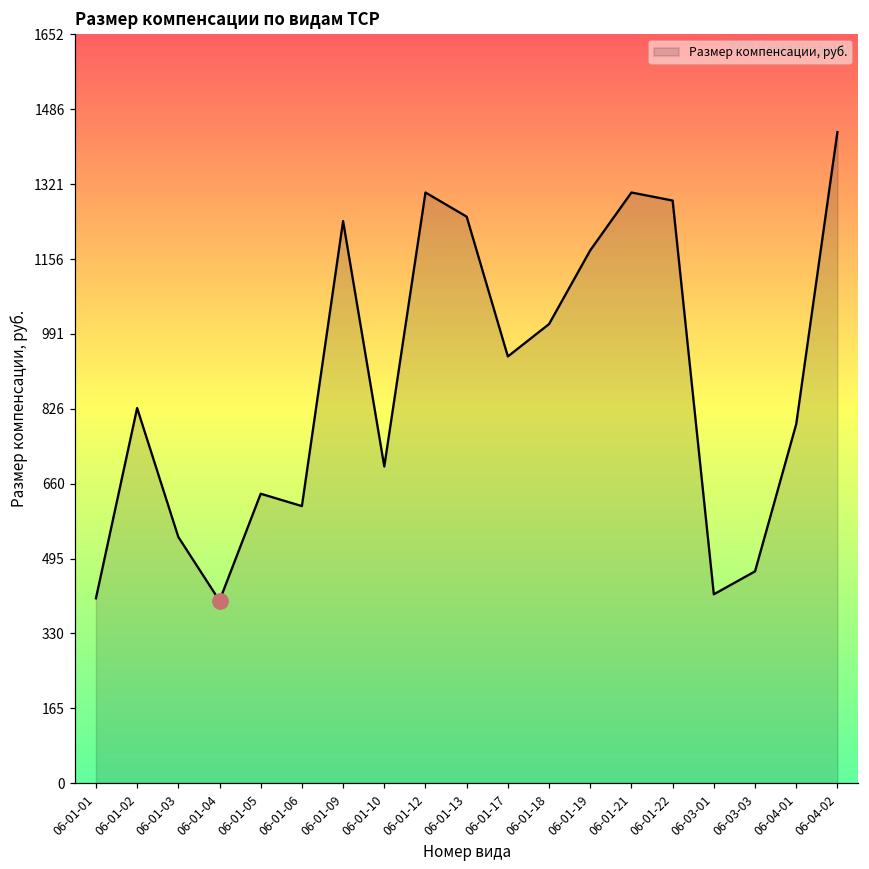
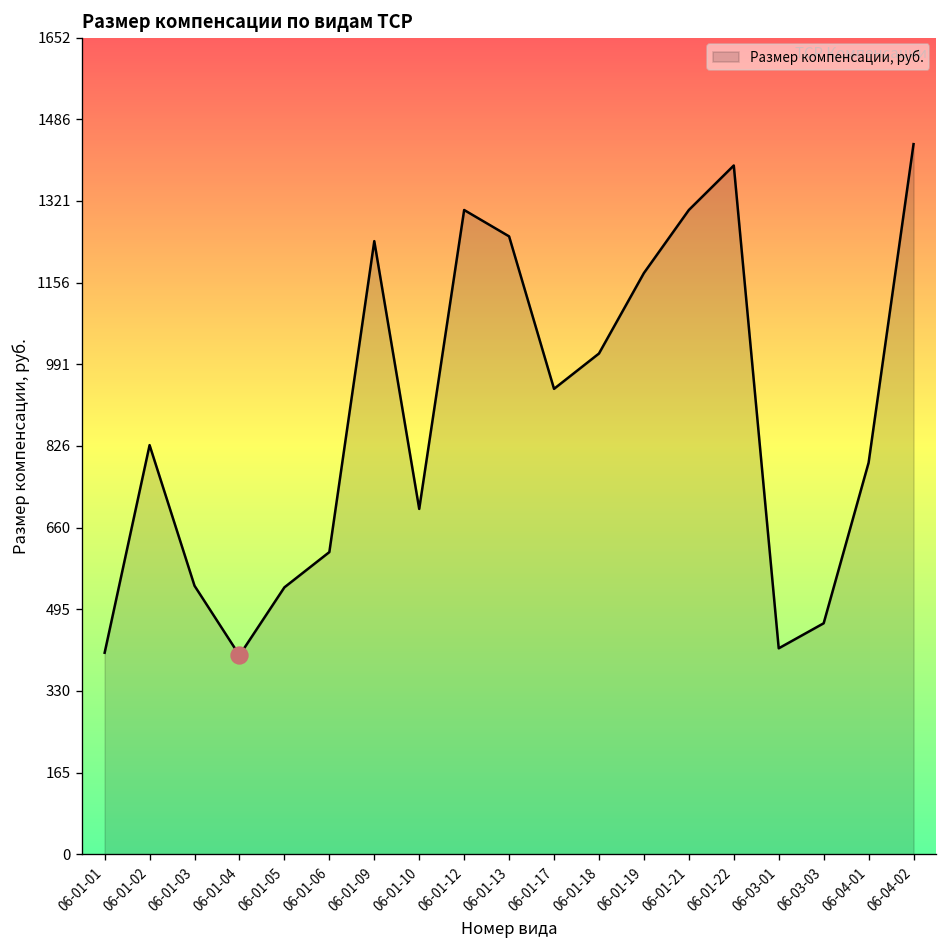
Размер компенсации, руб., 06-01-05: 640 -> 540
Размер компенсации, руб., 06-01-22: 1290 -> 1390
